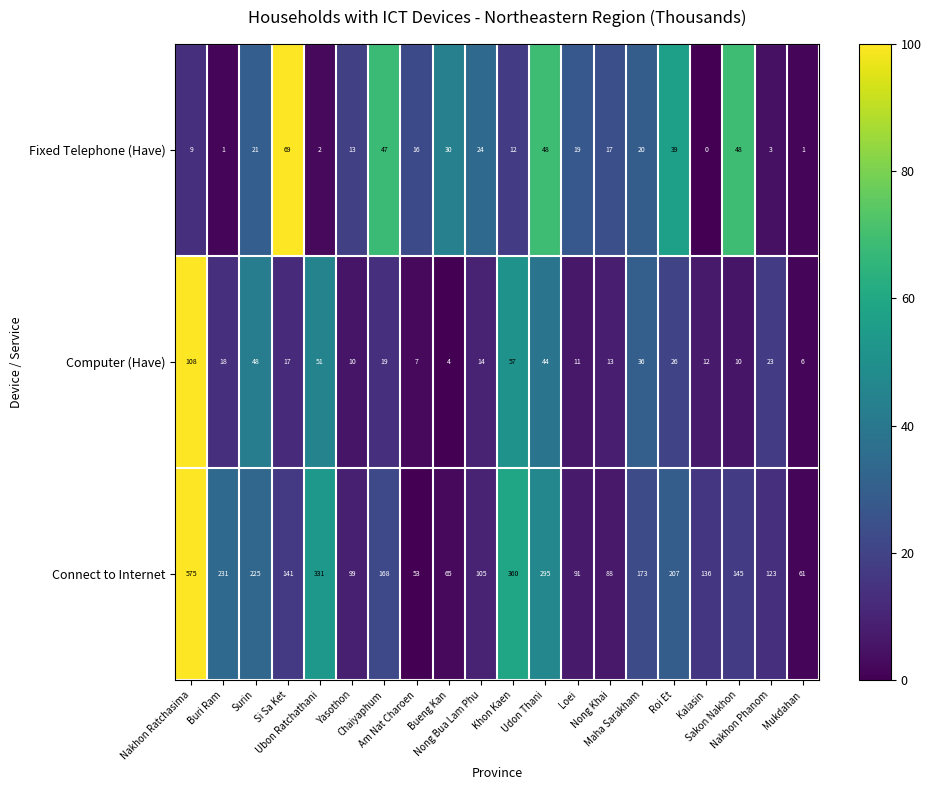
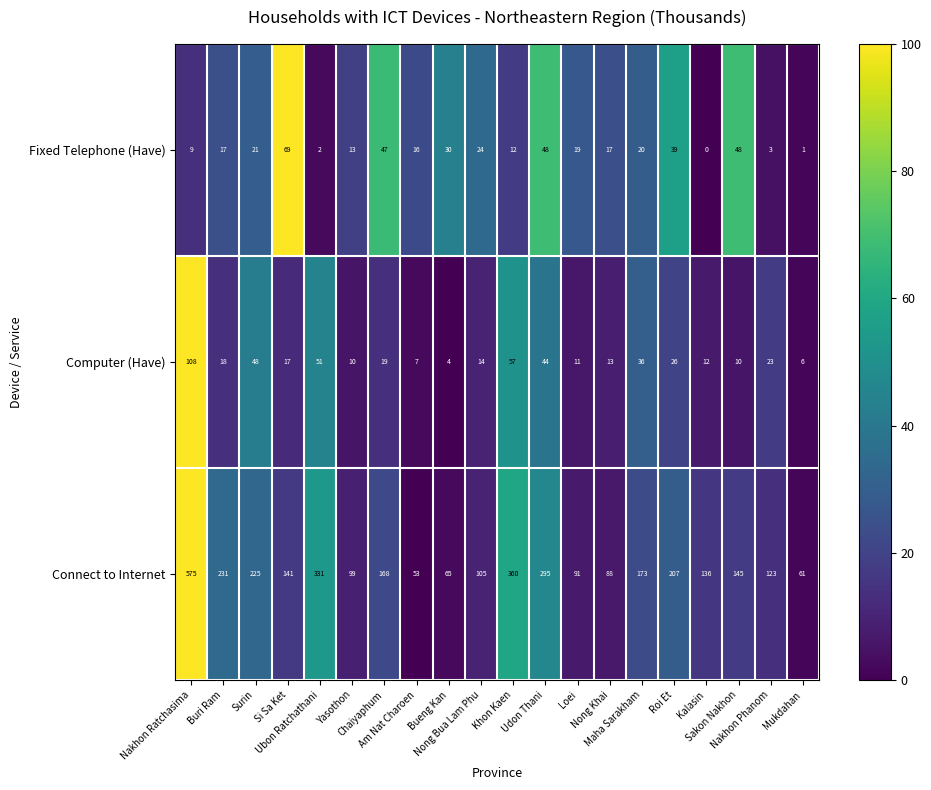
Fixed Telephone (Have), Buri Ram: 1 -> 17
